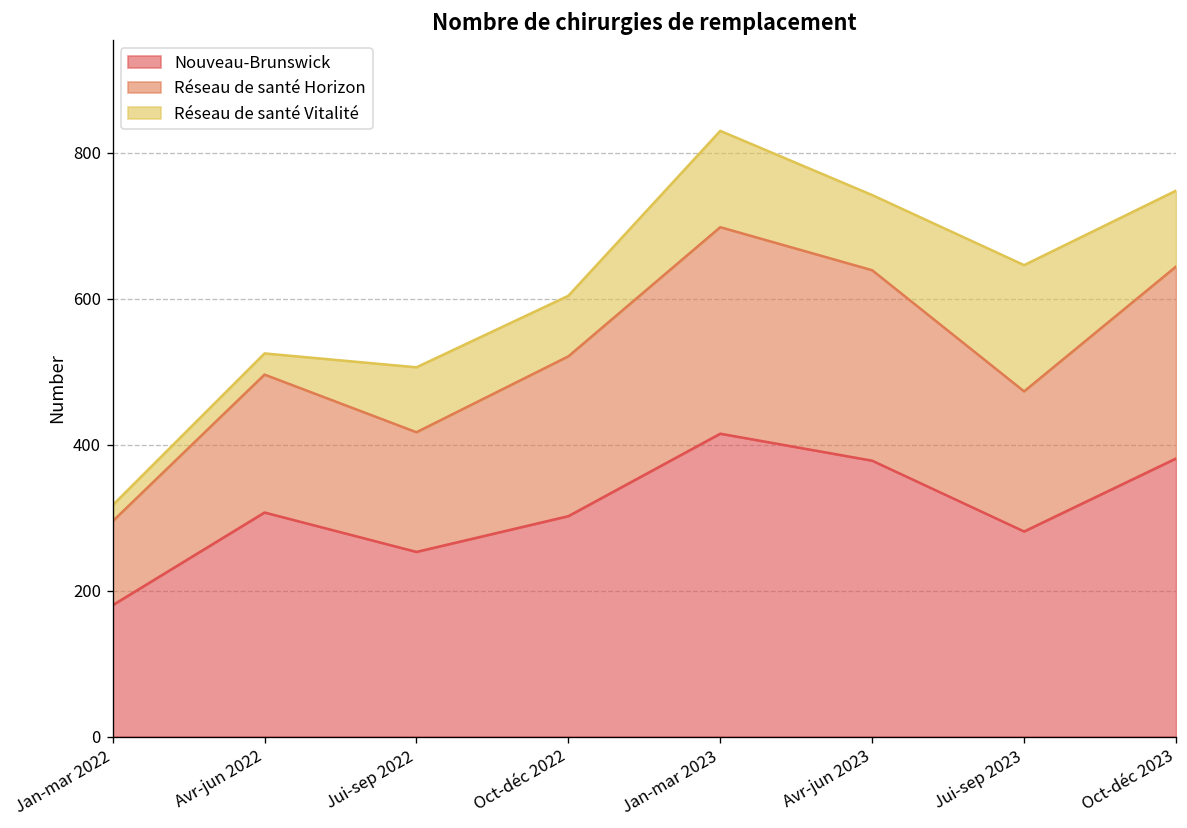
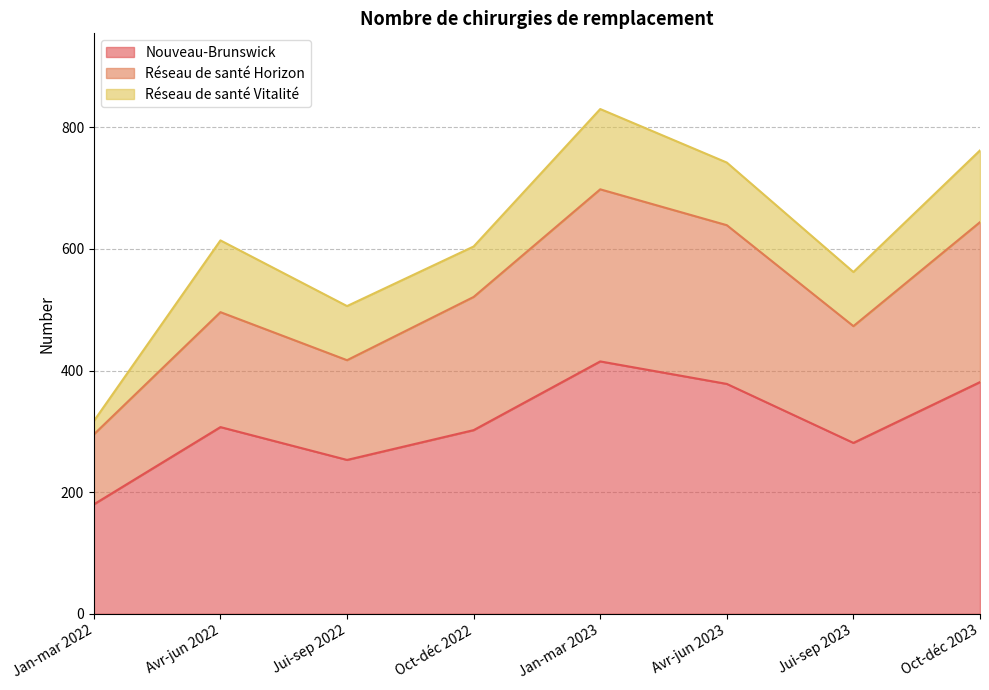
Réseau de santé Vitalité, Avr-jun 2022: 30 -> 120
Réseau de santé Vitalité, Jui-sep 2023: 170 -> 90
Réseau de santé Vitalité, Oct-déc 2023: 100 -> 120
